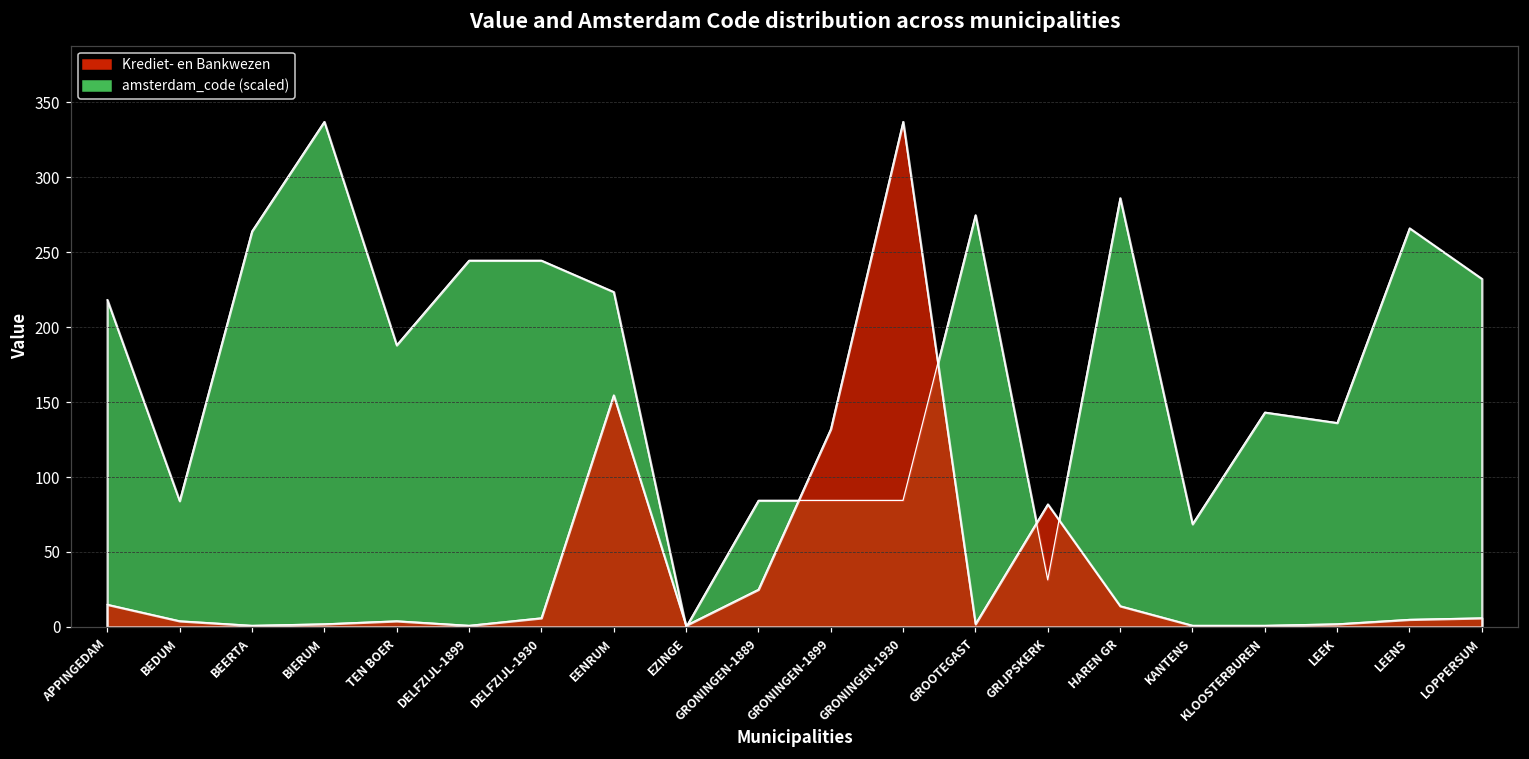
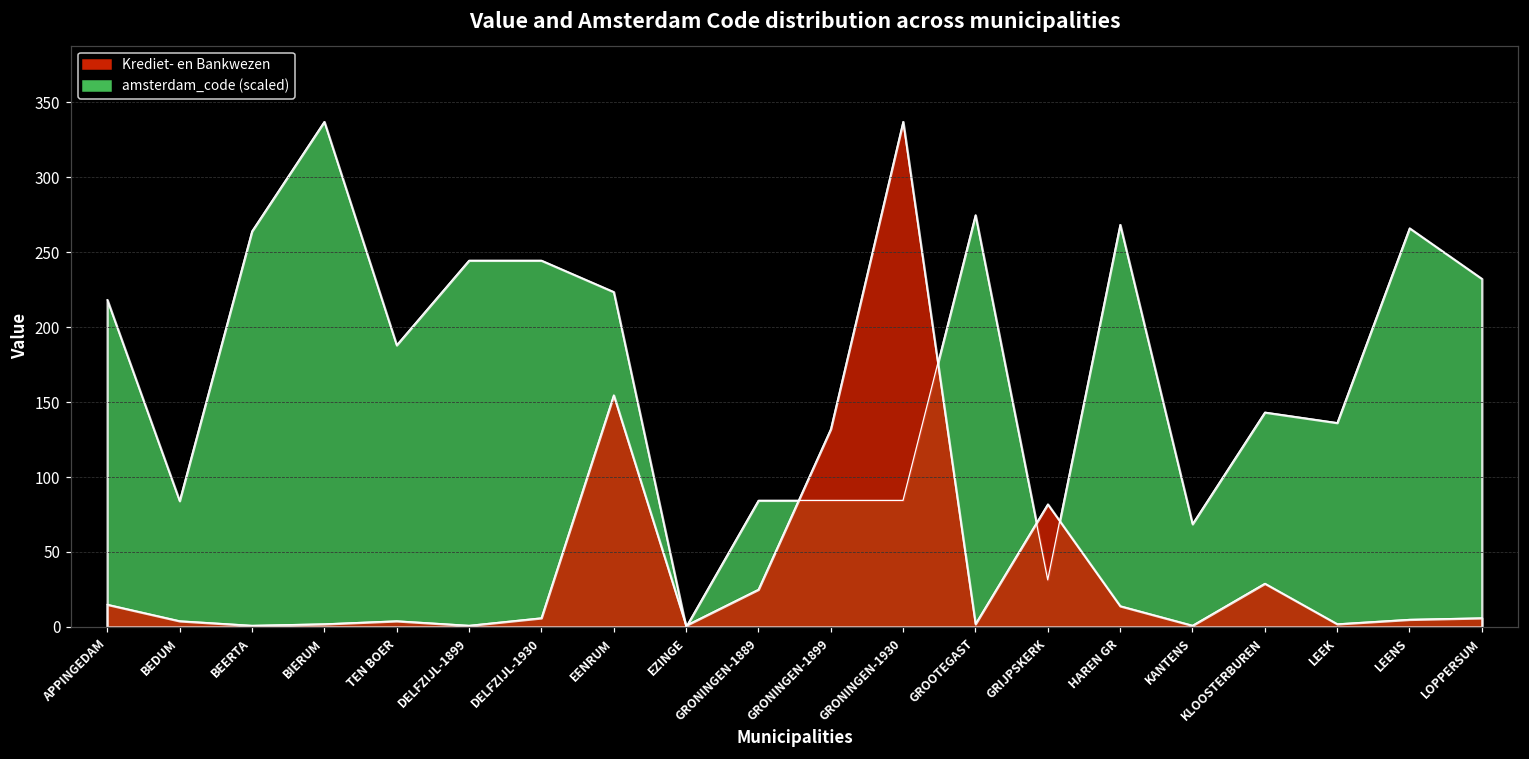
amsterdam_code (scaled), HAREN GR: 286 -> 268
Krediet- en Bankwezen, KLOOSTERBUREN: 1 -> 29
